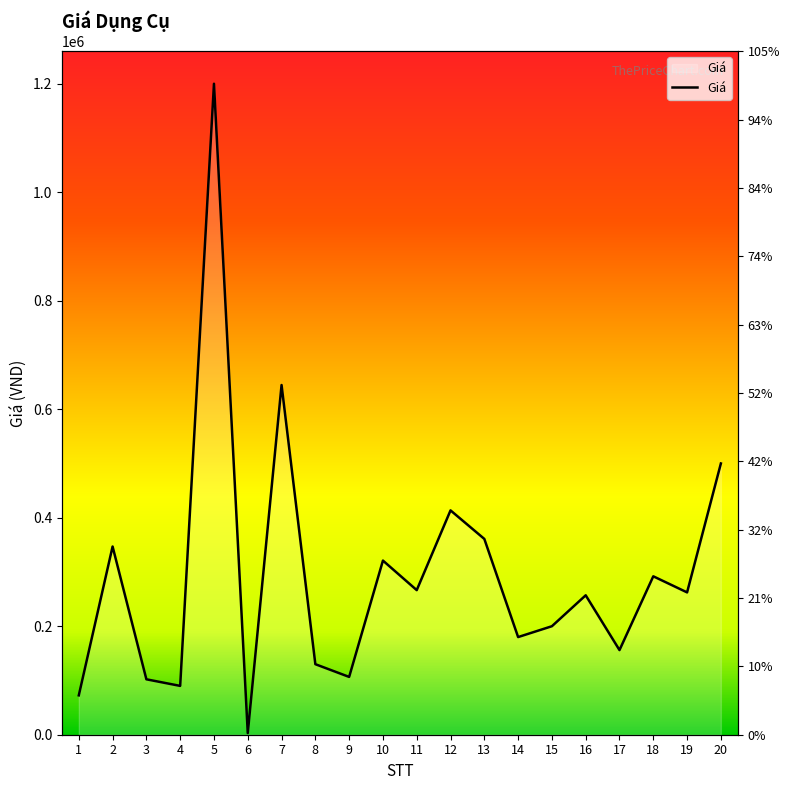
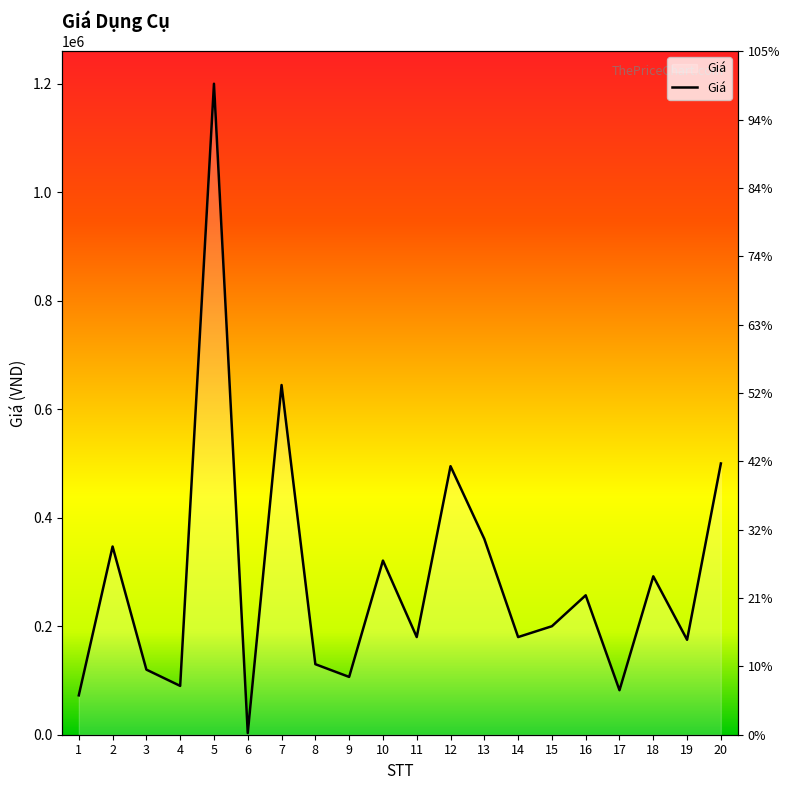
3: 100000 -> 120000
11: 270000 -> 180000
12: 410000 -> 500000
17: 160000 -> 80000
19: 260000 -> 180000
